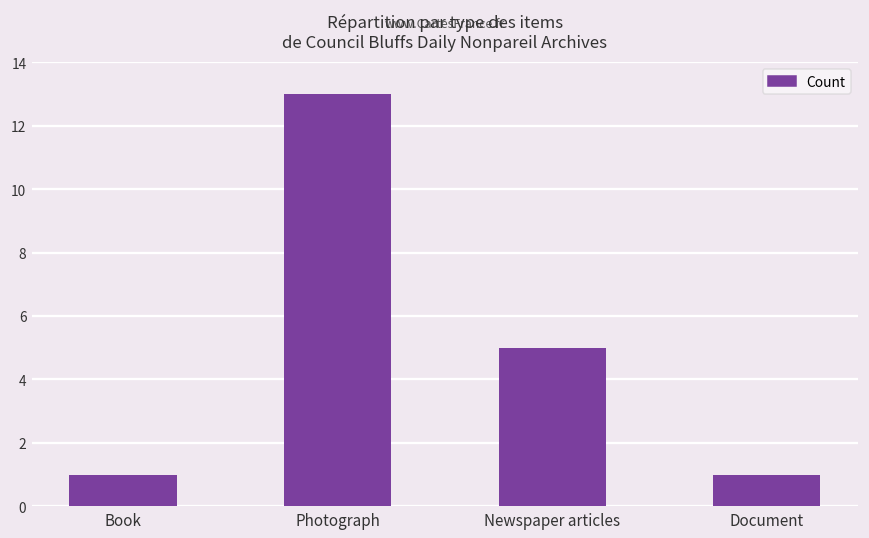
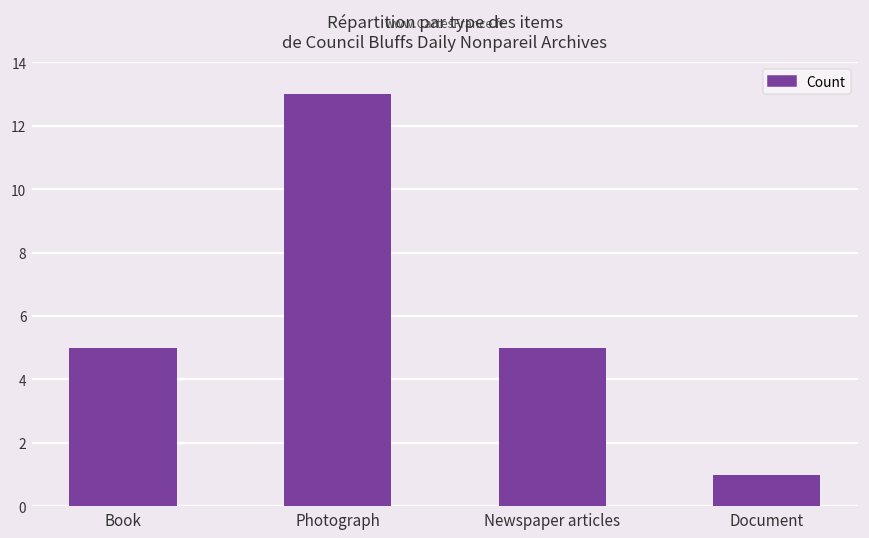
Book: 1 -> 5
